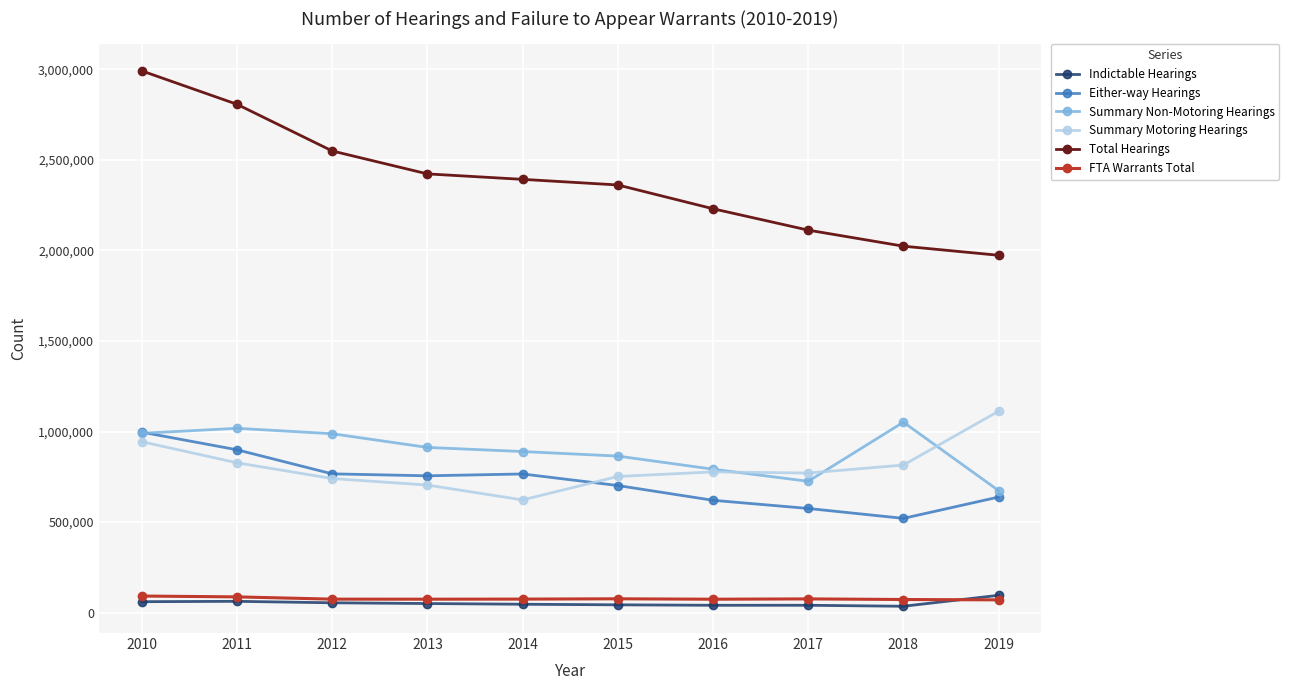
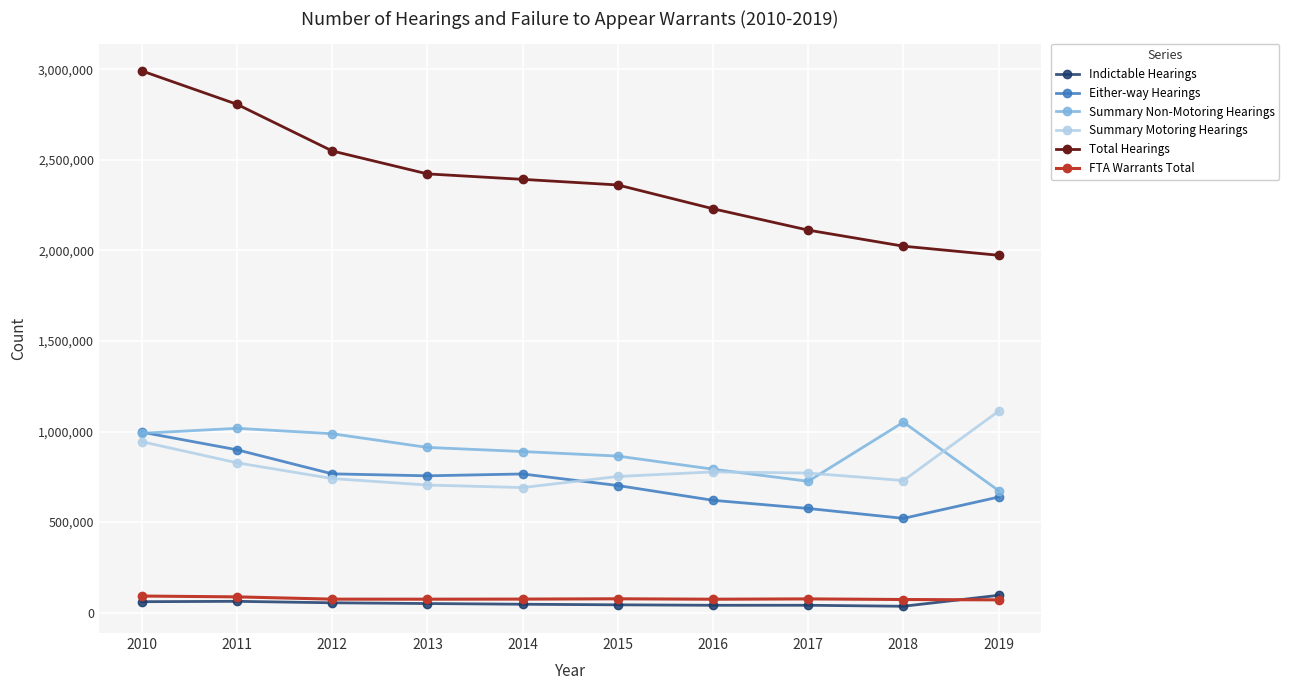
Summary Motoring Hearings, 2014: 620,000 -> 690,000
Summary Motoring Hearings, 2018: 810,000 -> 730,000
